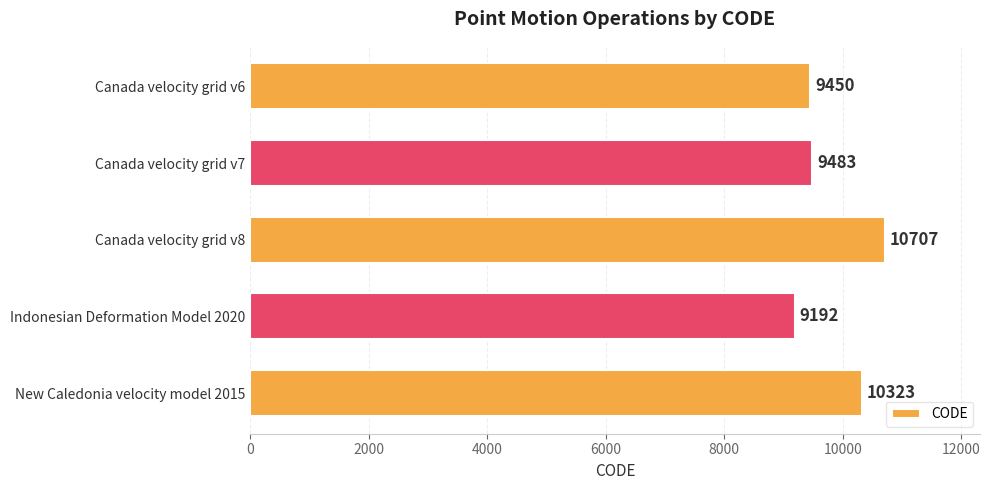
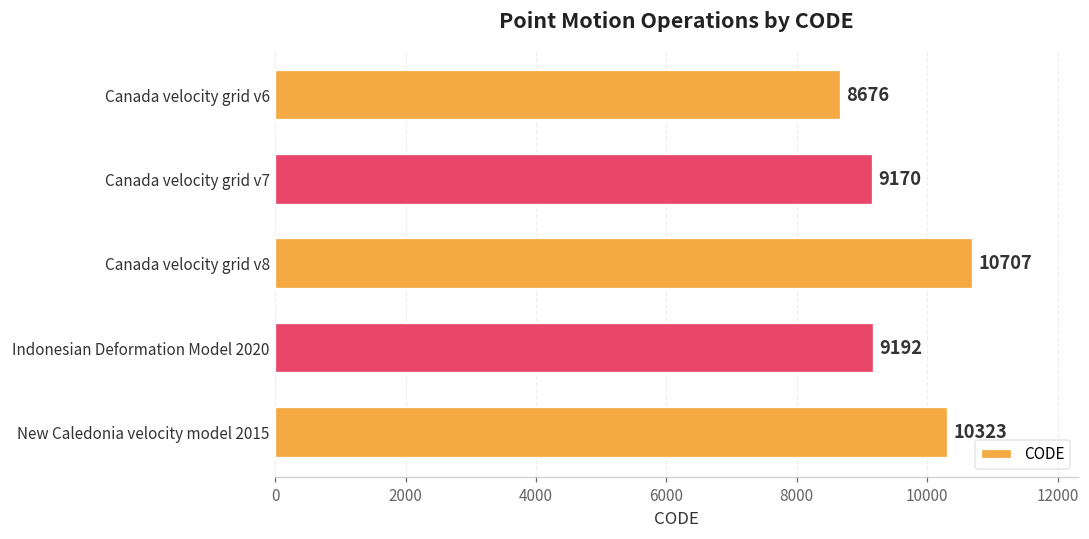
Canada velocity grid v6: 9450 -> 8676
Canada velocity grid v7: 9483 -> 9170
